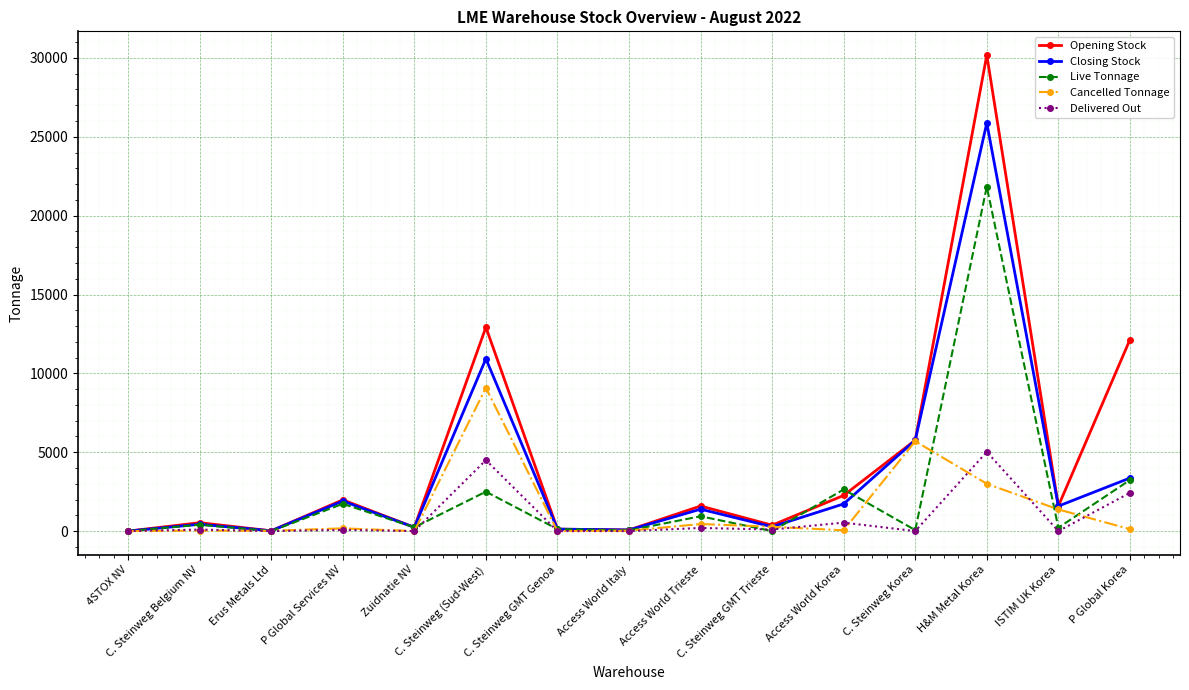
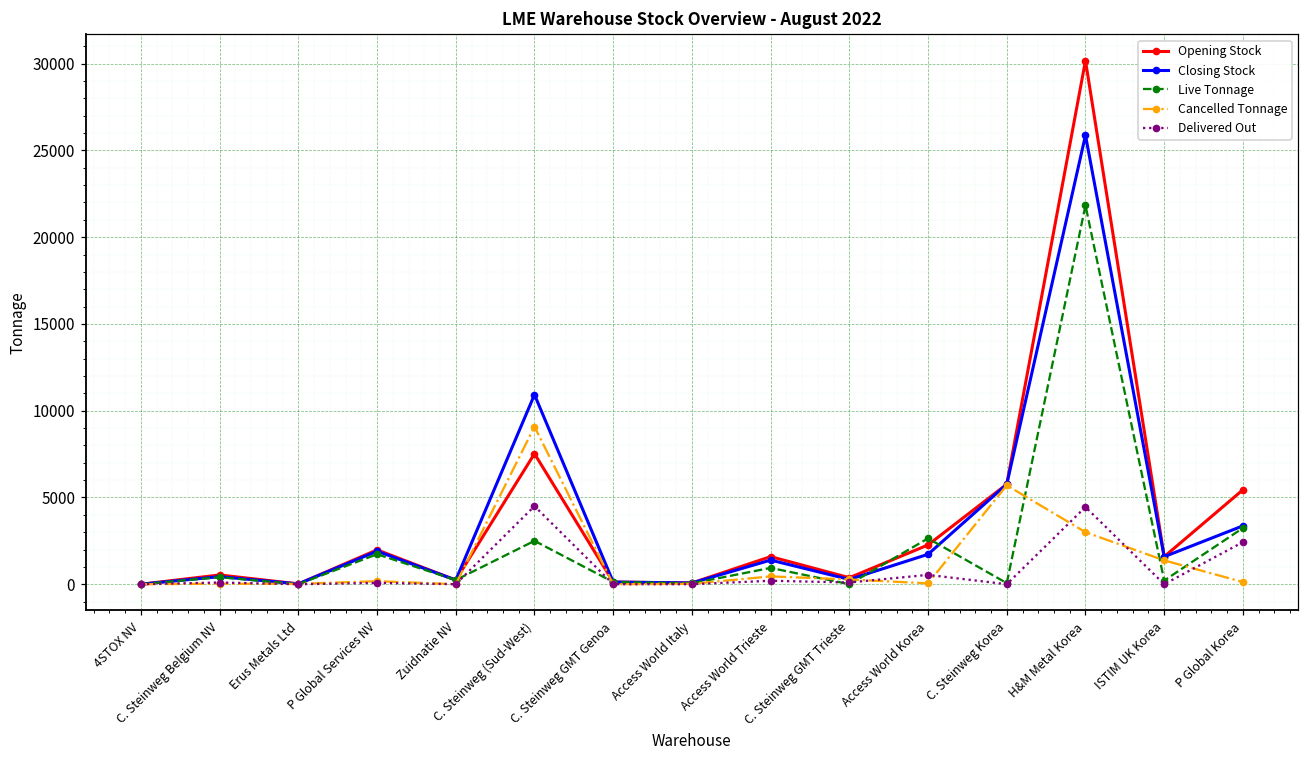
Opening Stock, C. Steinweg (Sud-West): 12900 -> 7500
Delivered Out, H&M Metal Korea: 5000 -> 4500
Opening Stock, P Global Korea: 12100 -> 5400
